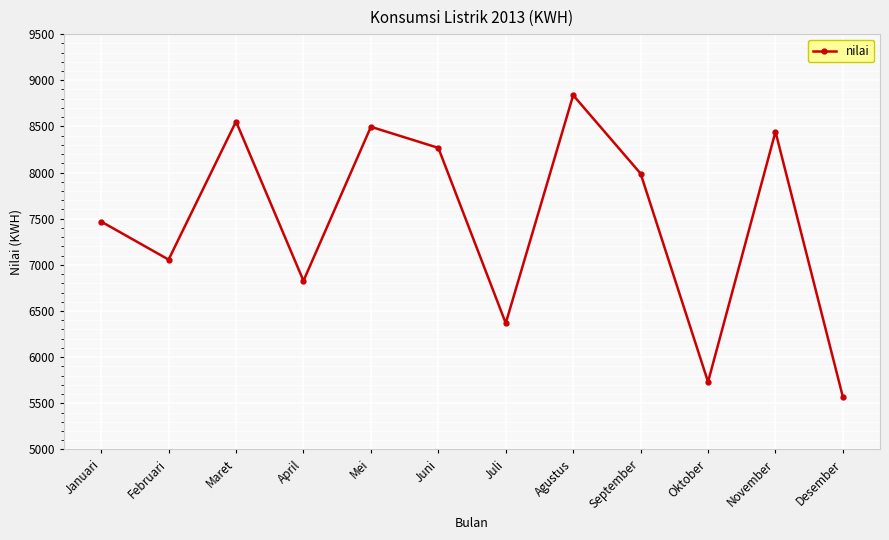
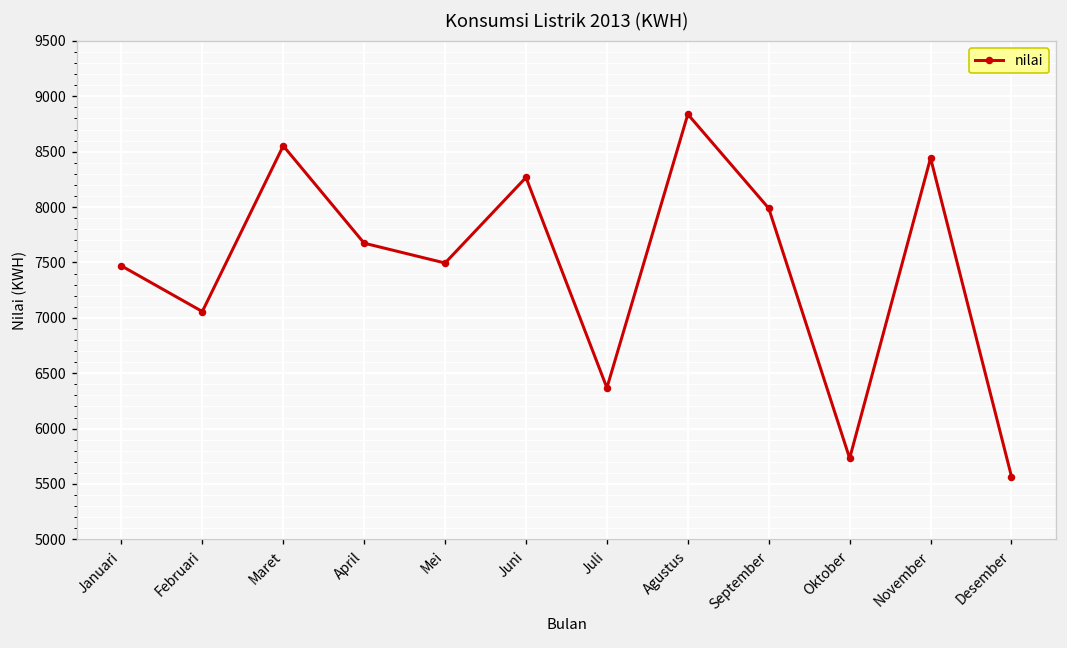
April: 6800 -> 7700
Mei: 8500 -> 7500
